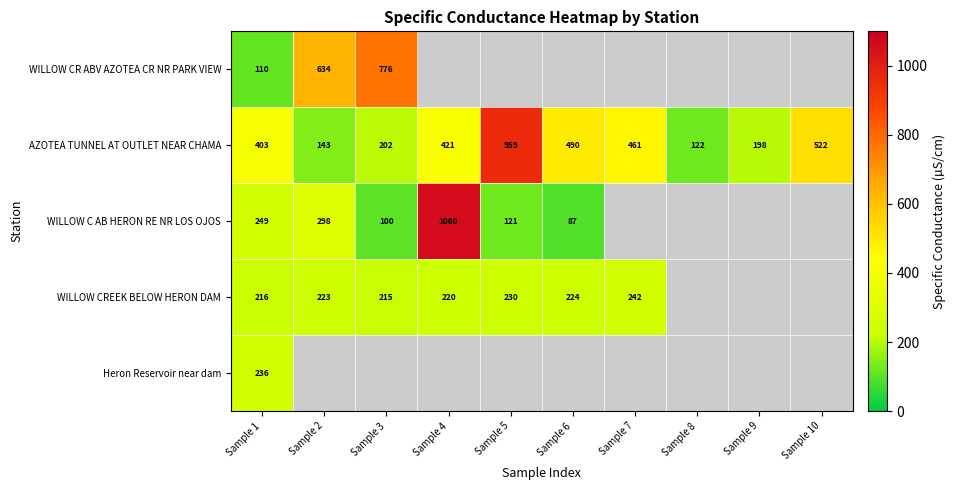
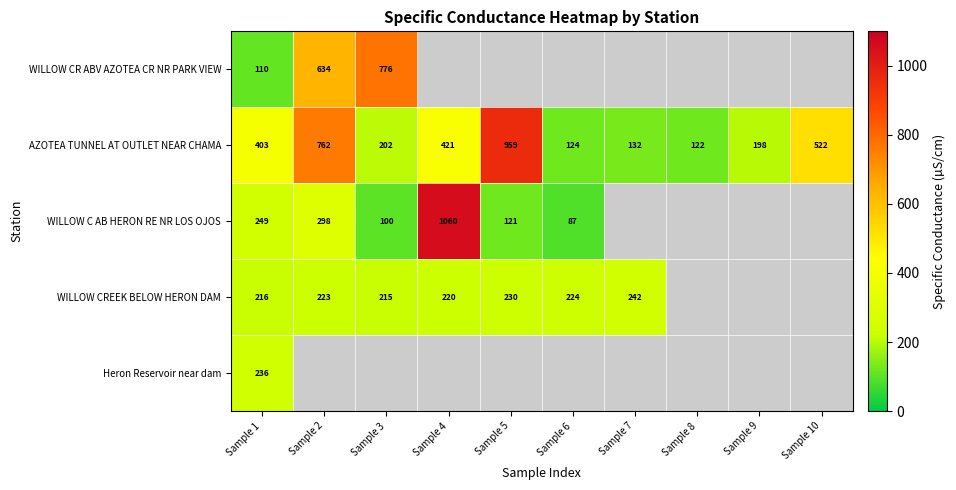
AZOTEA TUNNEL AT OUTLET NEAR CHAMA, Sample 2: 143 -> 762
AZOTEA TUNNEL AT OUTLET NEAR CHAMA, Sample 6: 490 -> 124
AZOTEA TUNNEL AT OUTLET NEAR CHAMA, Sample 7: 461 -> 132
